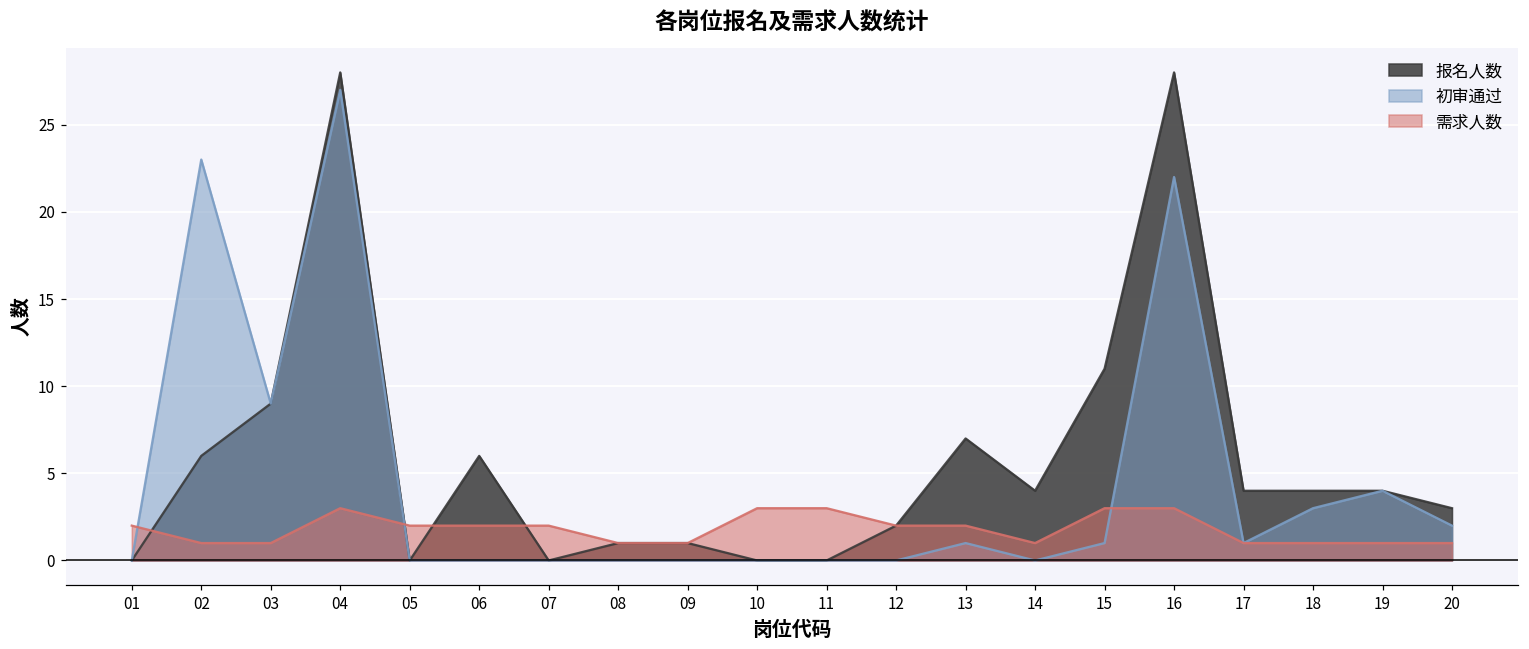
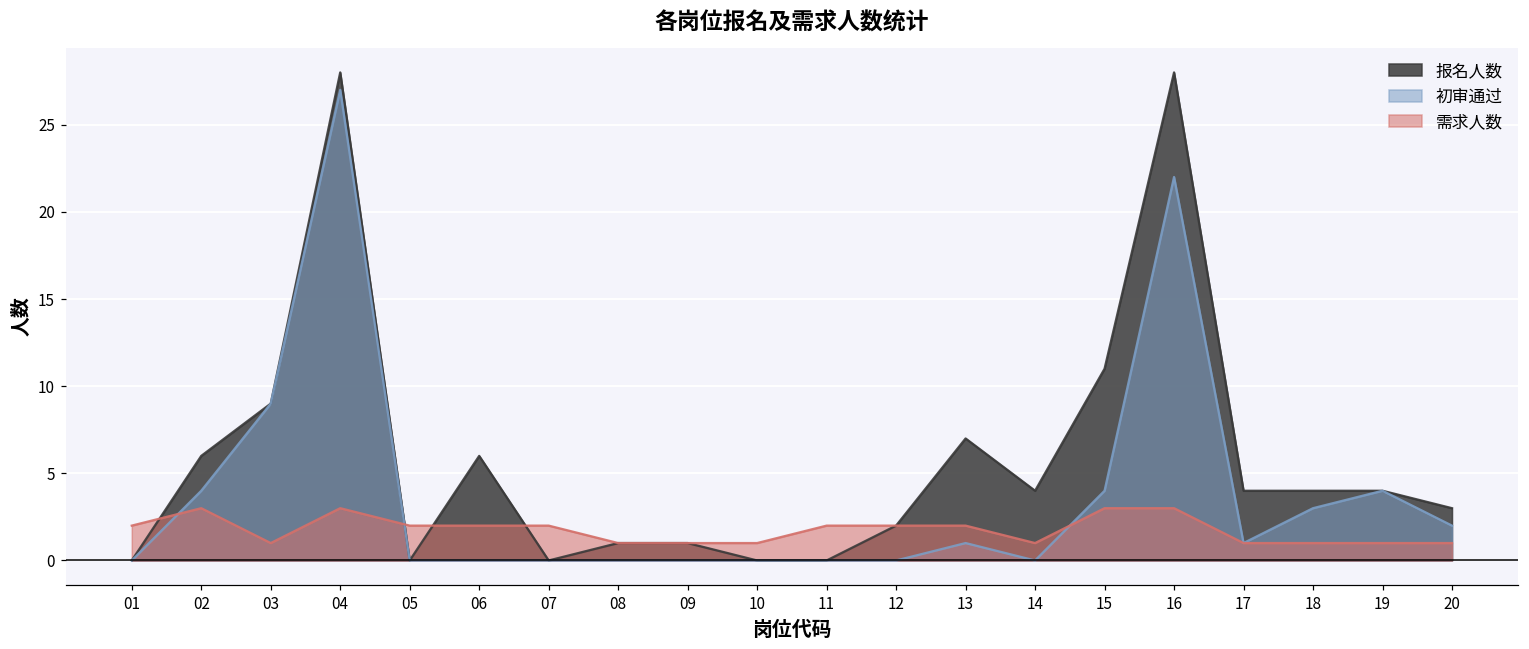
初审通过, 02: 23 -> 4
需求人数, 02: 1 -> 3
需求人数, 10: 3 -> 1
需求人数, 11: 3 -> 2
初审通过, 15: 1 -> 4
